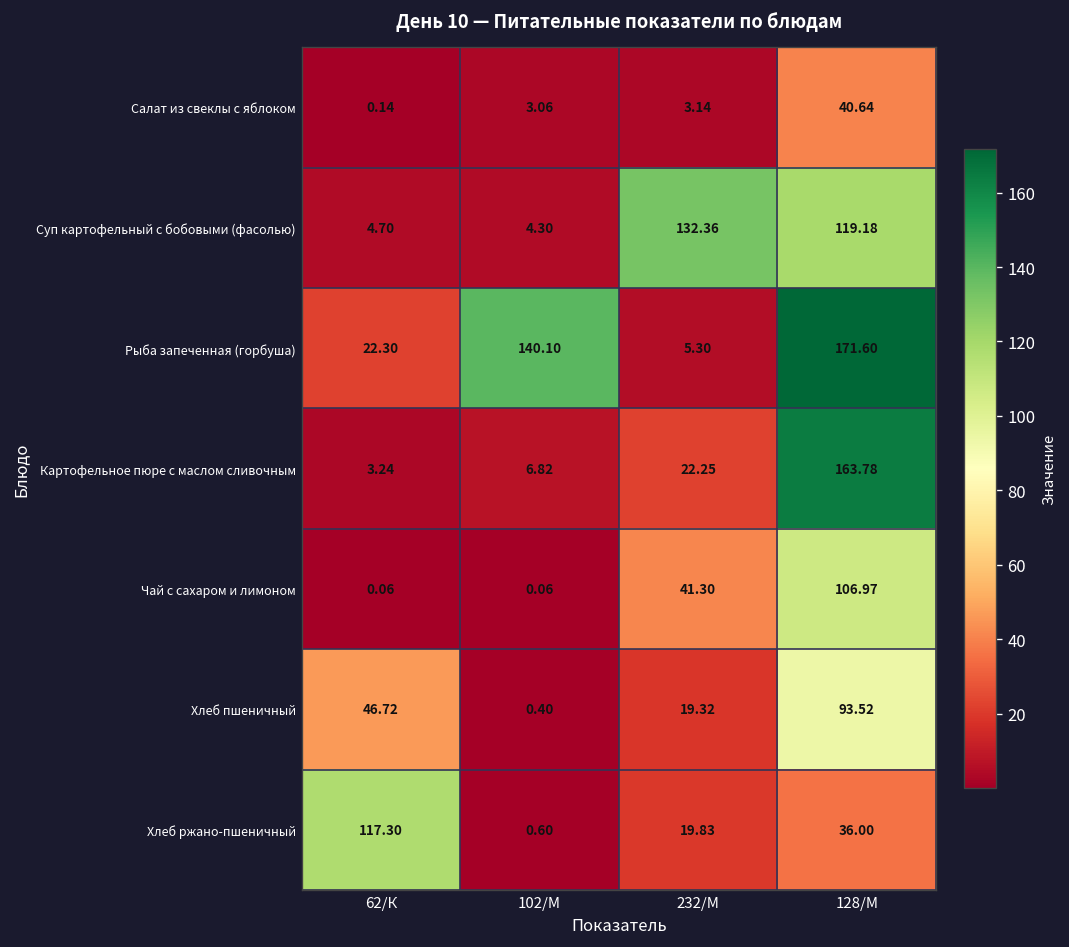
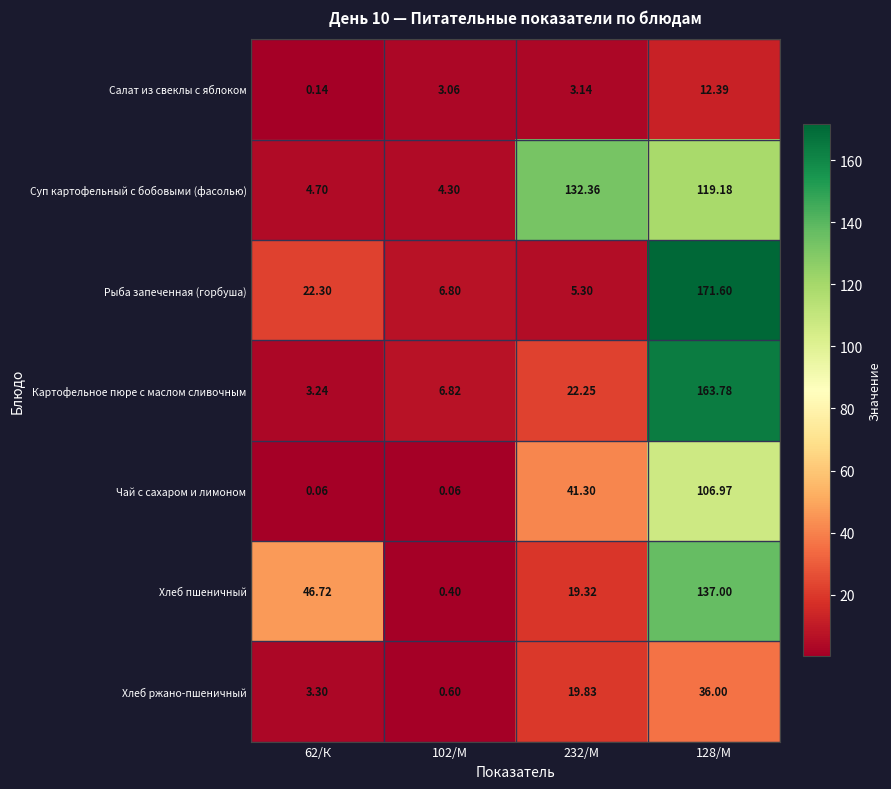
Салат из свеклы с яблоком, 128/М: 40.64 -> 12.39
Рыба запеченная (горбуша), 102/М: 140.10 -> 6.80
Хлеб пшеничный, 128/М: 93.52 -> 137.00
Хлеб ржано-пшеничный, 62/К: 117.30 -> 3.30
